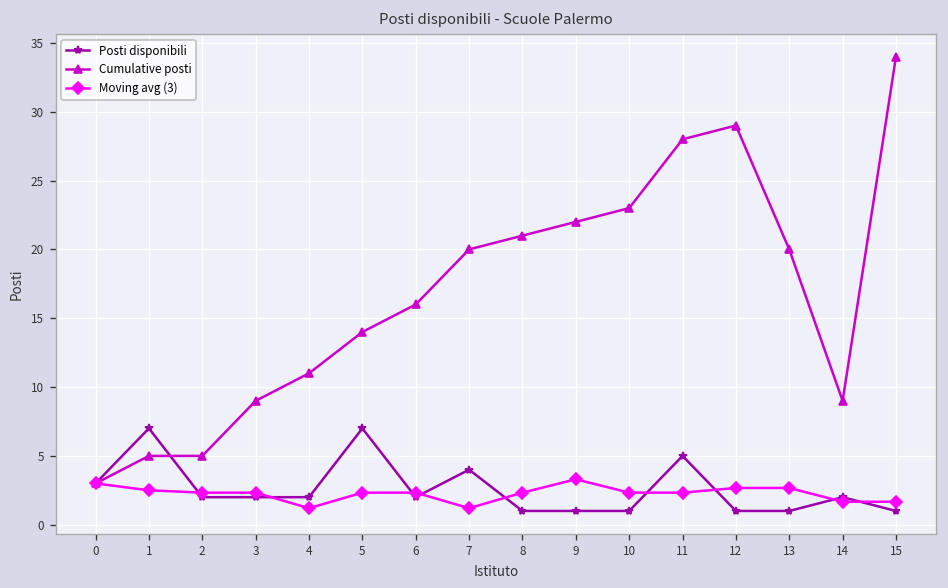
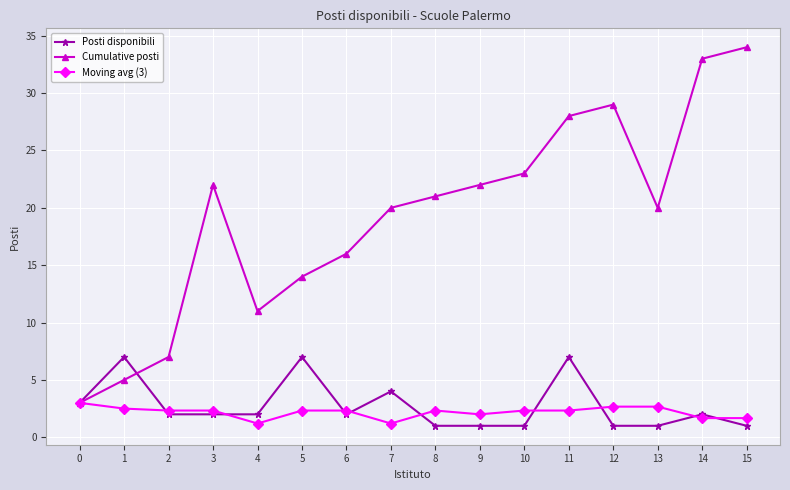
Cumulative posti, 2: 5 -> 7
Cumulative posti, 3: 9 -> 22
Moving avg (3), 9: 3.3 -> 2.0
Posti disponibili, 11: 5 -> 7
Cumulative posti, 14: 9 -> 33
